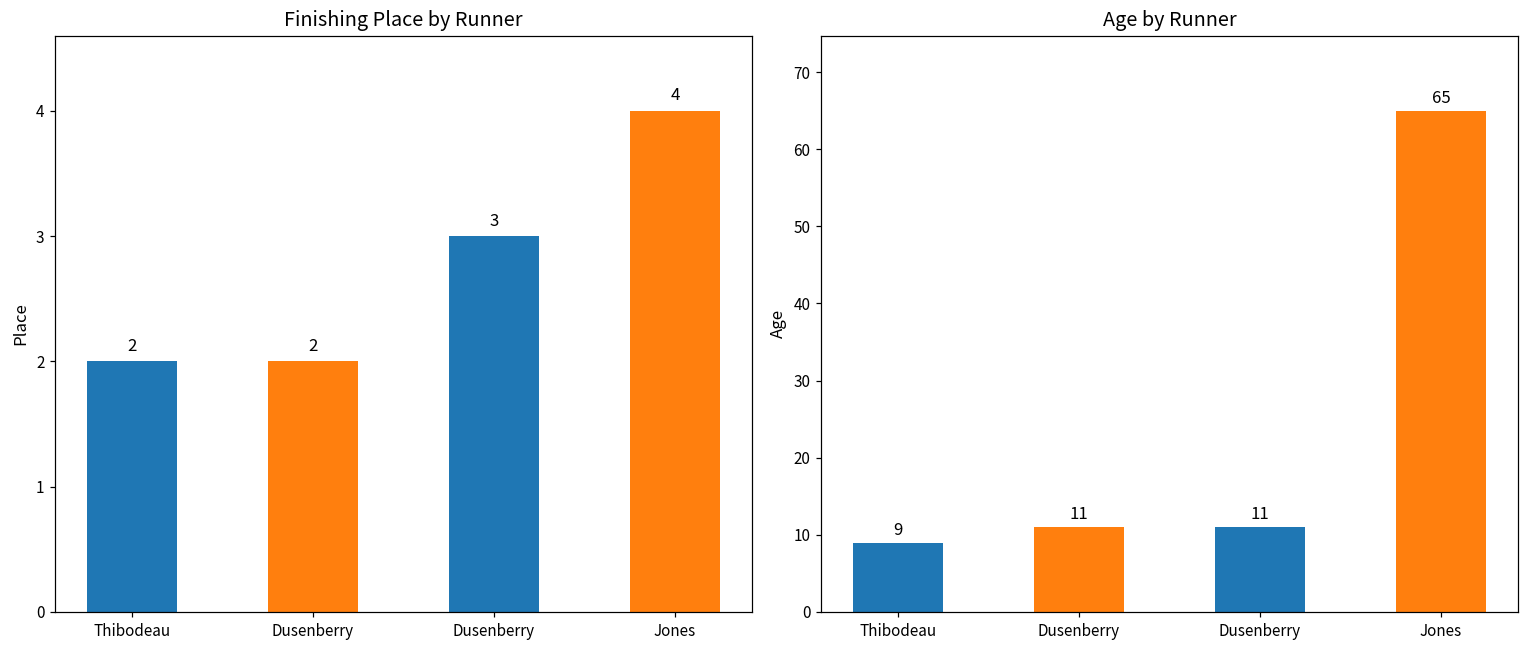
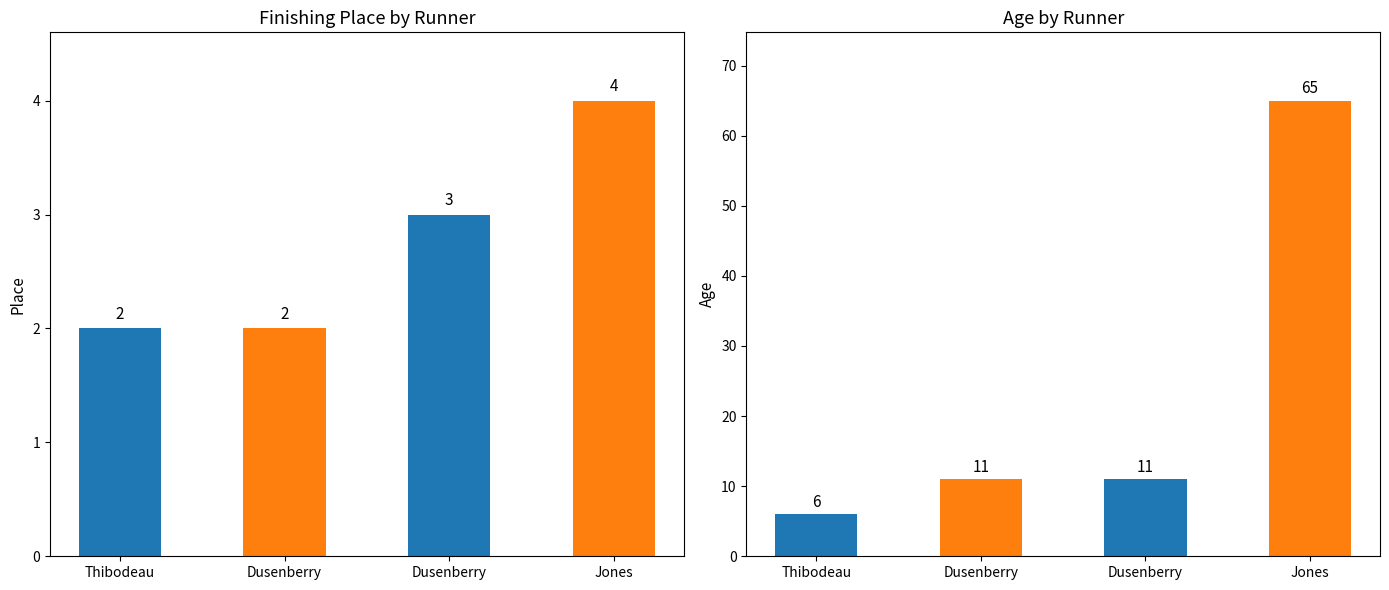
Age by Runner, Thibodeau: 9 -> 6
